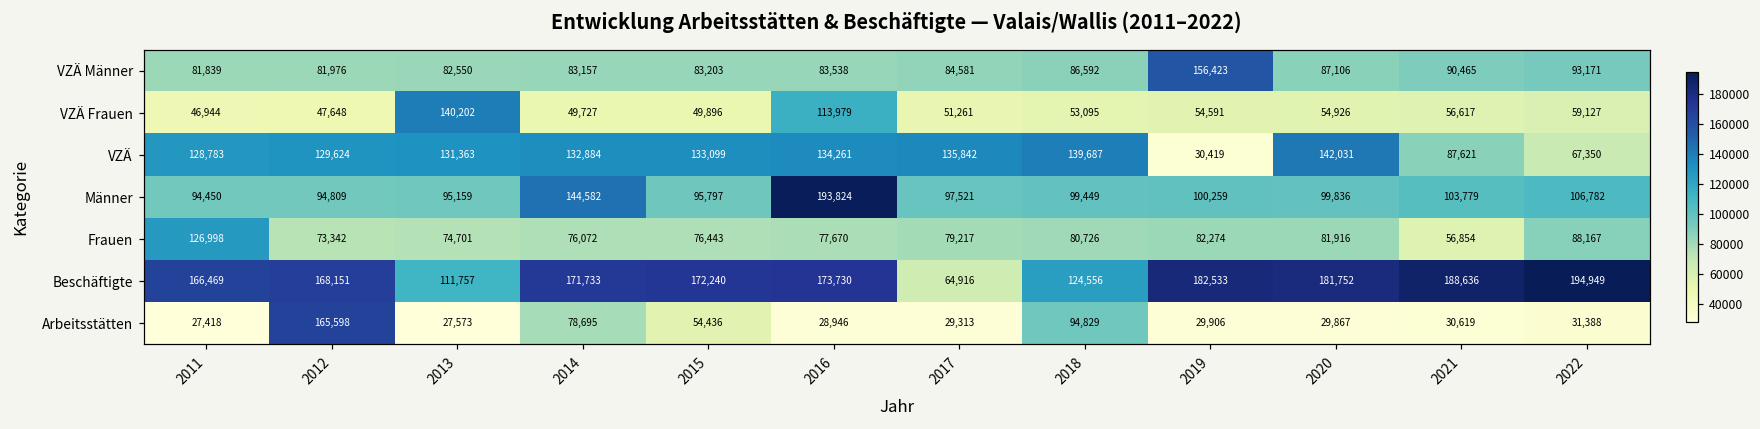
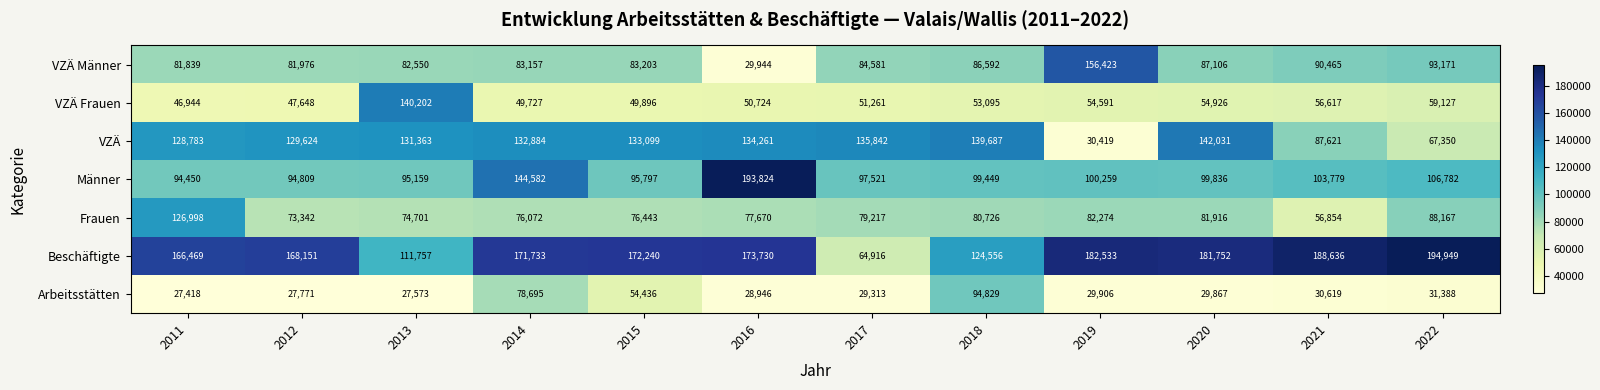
VZÄ Männer, 2016: 83,538 -> 29,944
VZÄ Frauen, 2016: 113,979 -> 50,724
Arbeitsstätten, 2012: 165,598 -> 27,771
